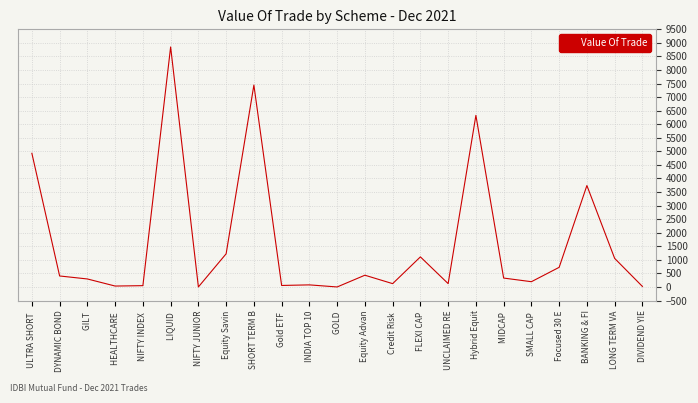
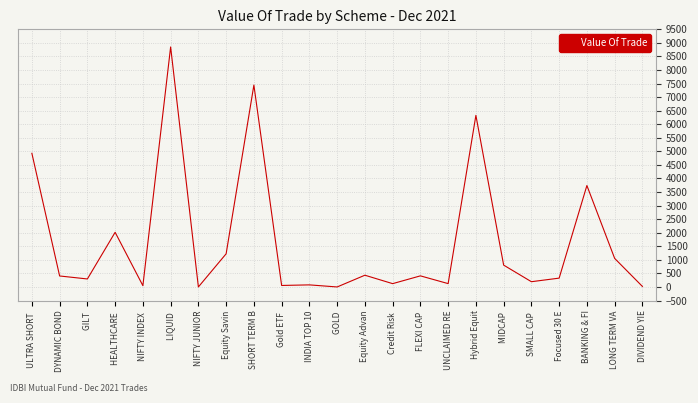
HEALTHCARE: 0 -> 2000
FLEXI CAP: 1100 -> 400
MIDCAP: 300 -> 800
Focused 30 E: 700 -> 300
